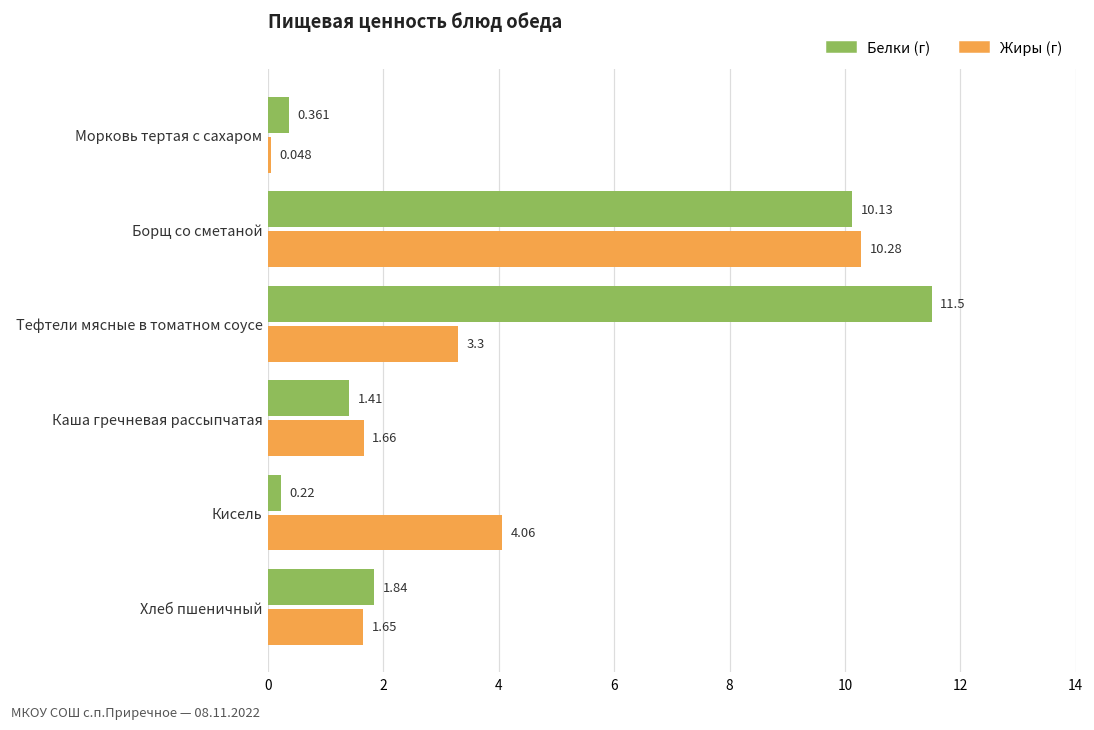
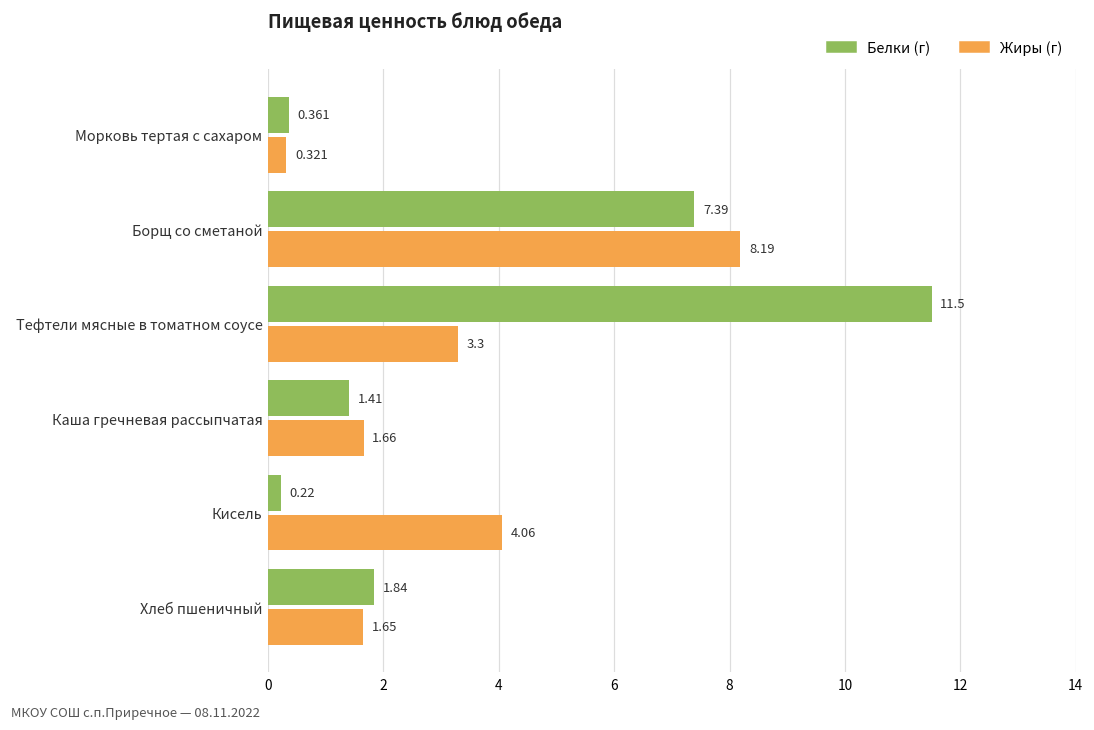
Жиры (г), Морковь тертая с сахаром: 0.048 -> 0.321
Белки (г), Борщ со сметаной: 10.13 -> 7.39
Жиры (г), Борщ со сметаной: 10.28 -> 8.19
